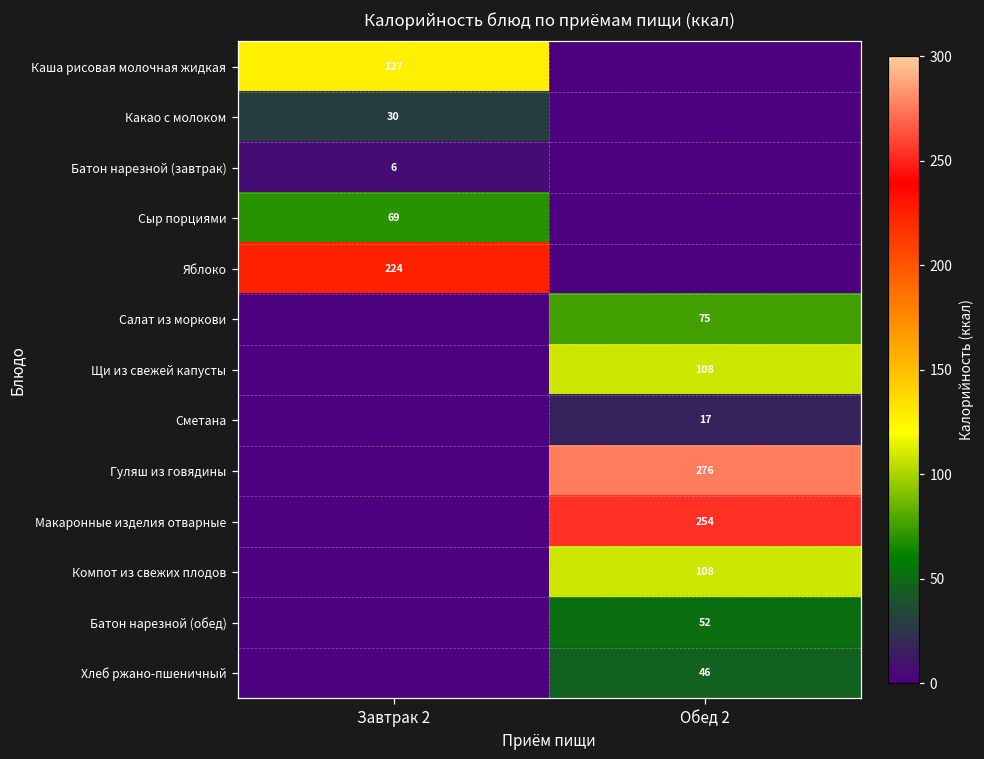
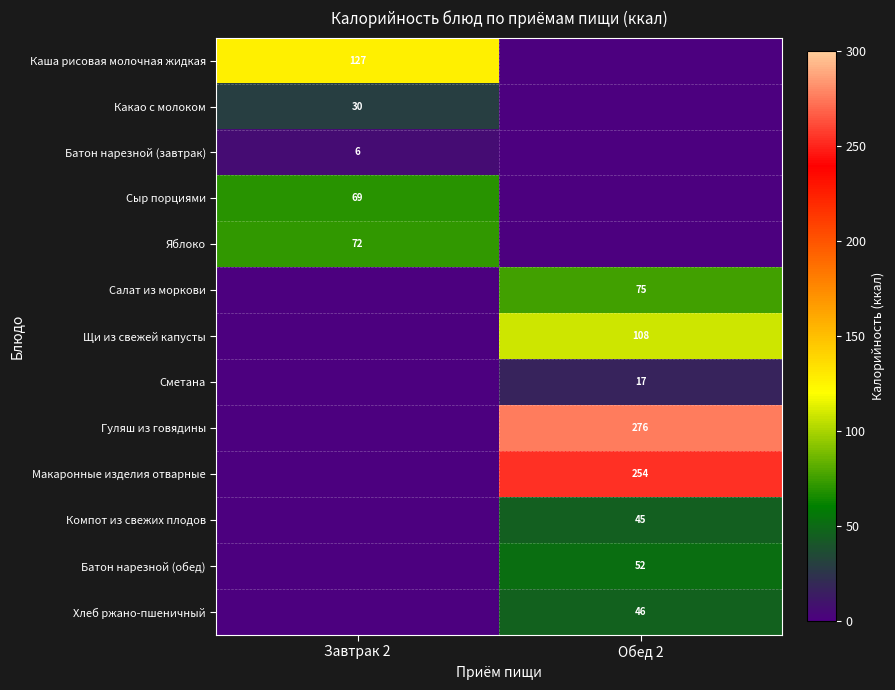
Яблоко, Завтрак 2: 224 -> 72
Компот из свежих плодов, Обед 2: 108 -> 45
